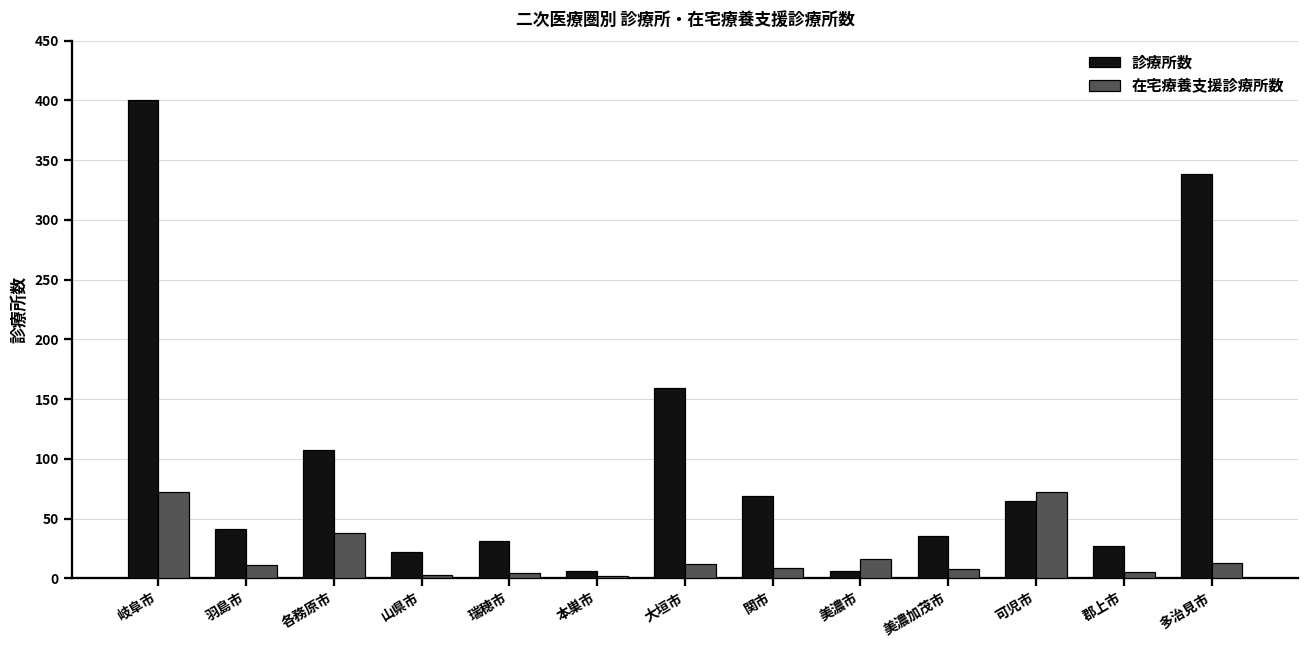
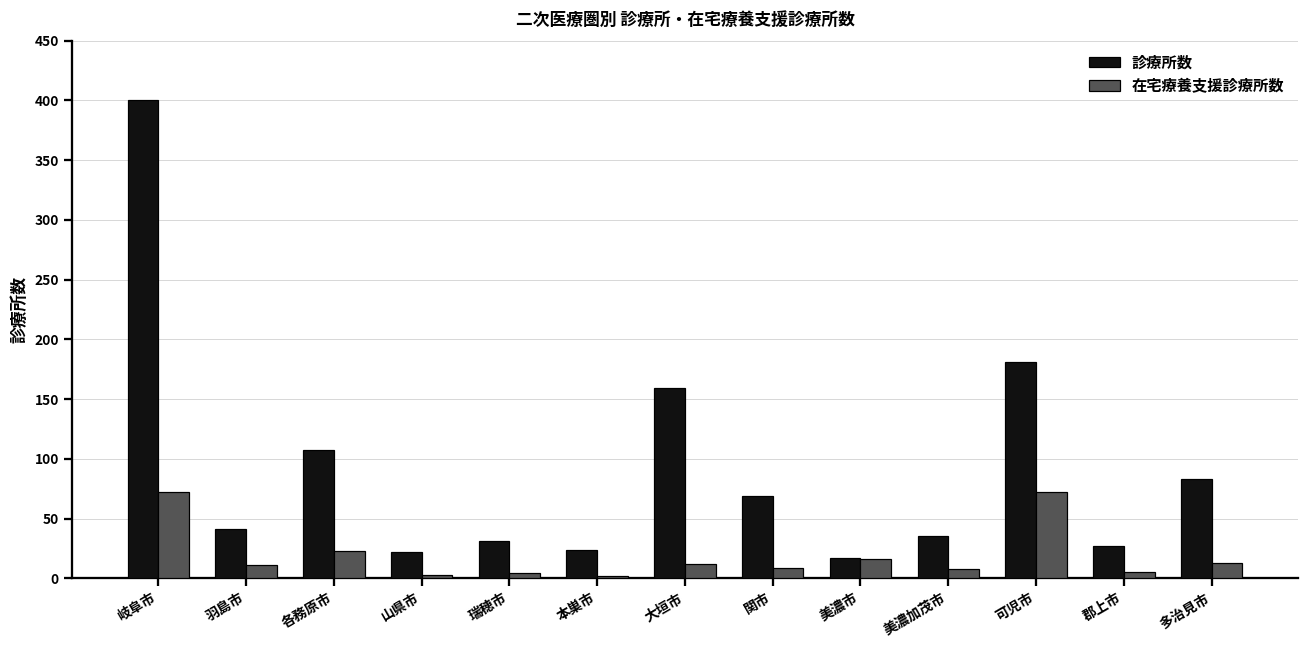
在宅療養支援診療所数, 各務原市: 38 -> 23
診療所数, 本巣市: 6 -> 24
診療所数, 美濃市: 6 -> 17
診療所数, 可児市: 65 -> 181
診療所数, 多治見市: 338 -> 83
